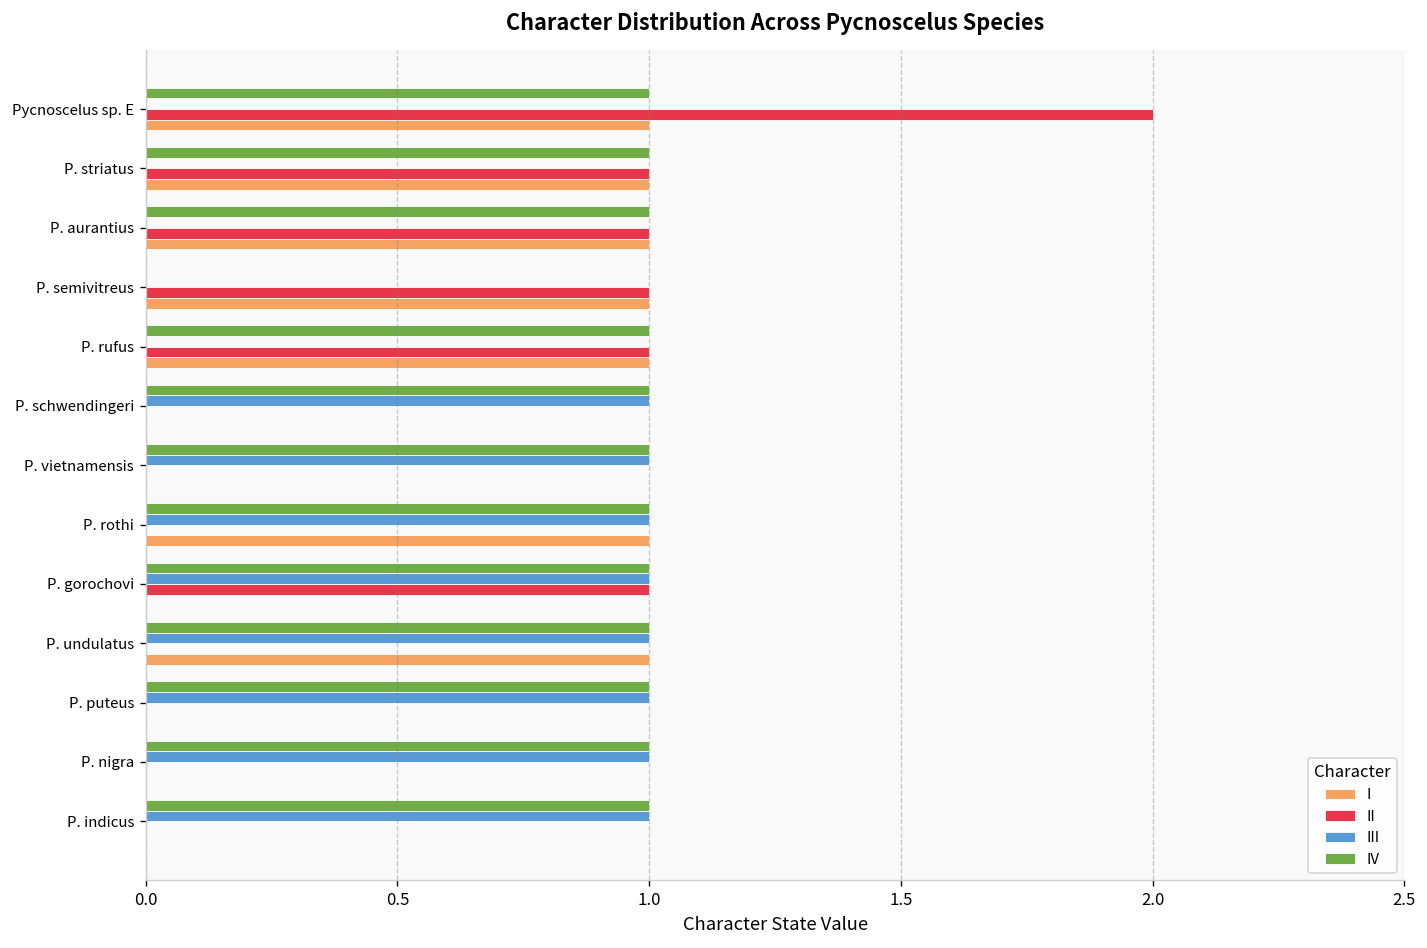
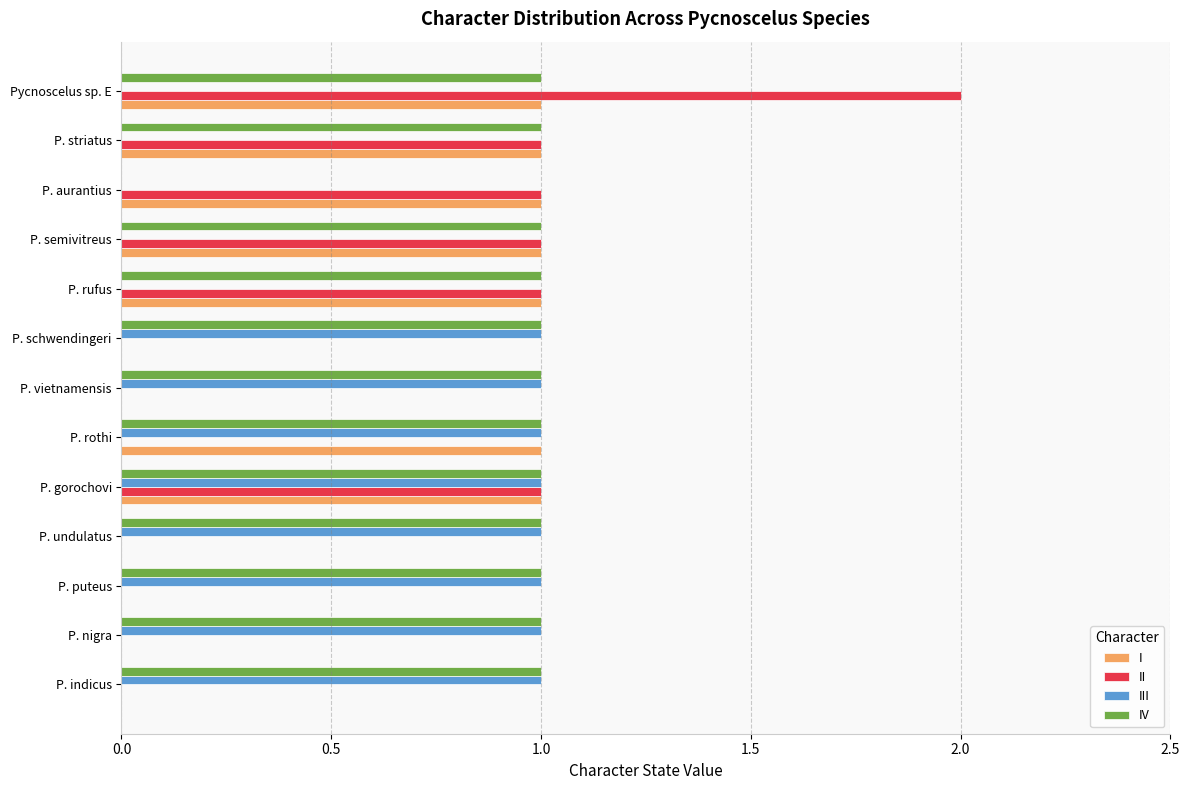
IV, P. aurantius: 1 -> 0
IV, P. semivitreus: 0 -> 1
I, P. gorochovi: 0 -> 1
I, P. undulatus: 1 -> 0
